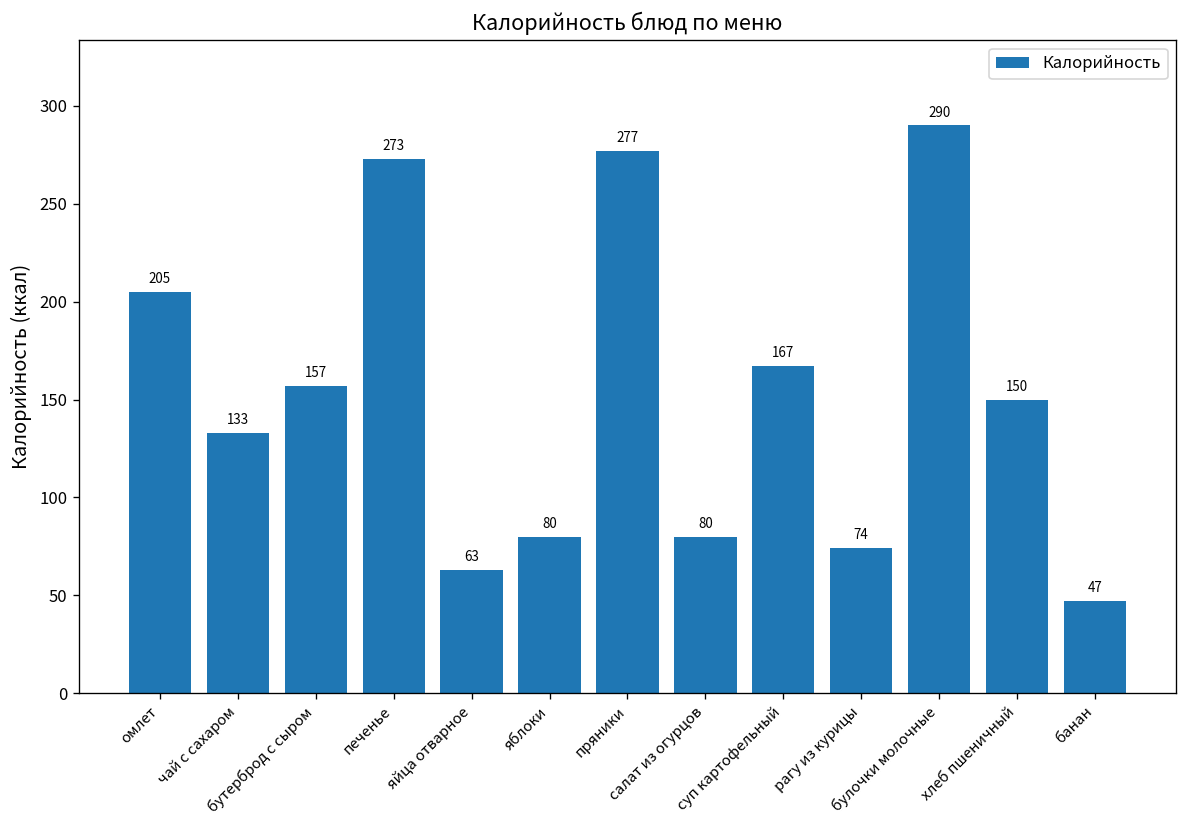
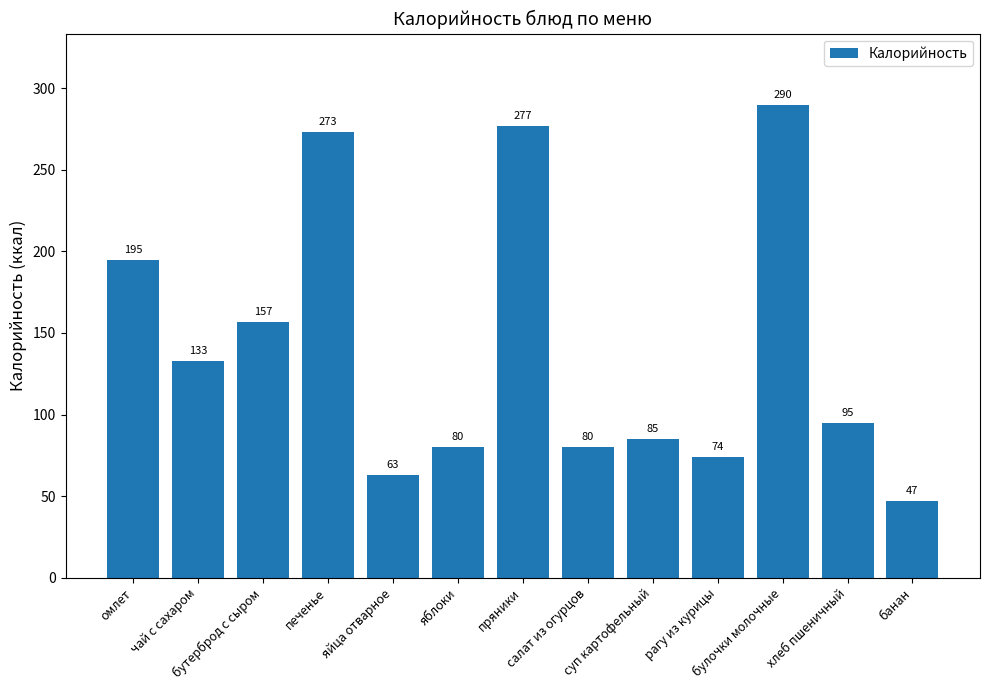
омлет: 205 -> 195
суп картофельный: 167 -> 85
хлеб пшеничный: 150 -> 95
